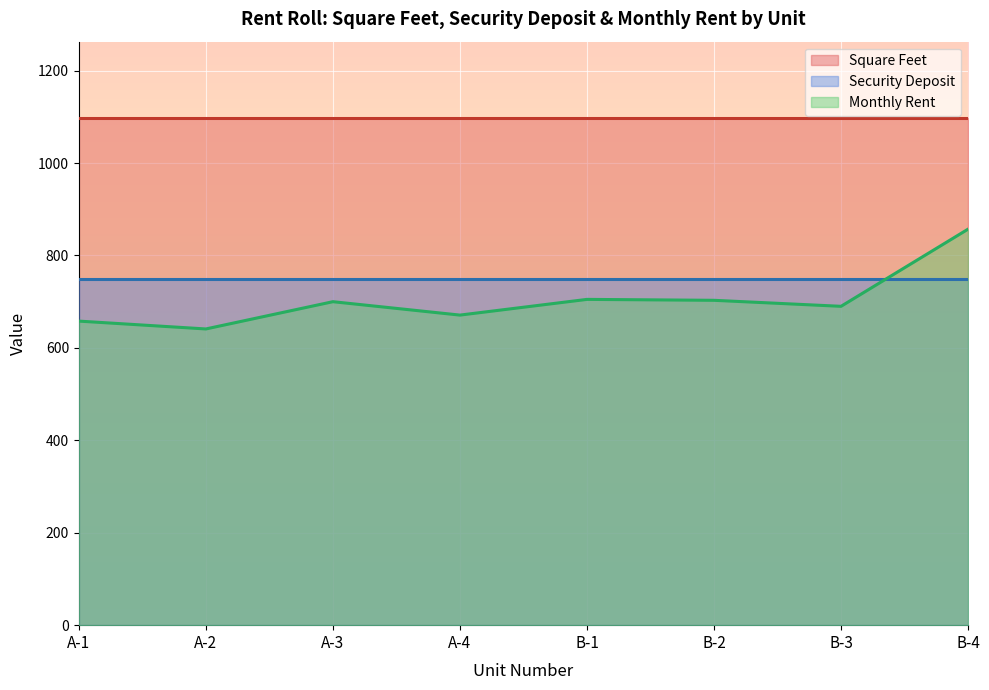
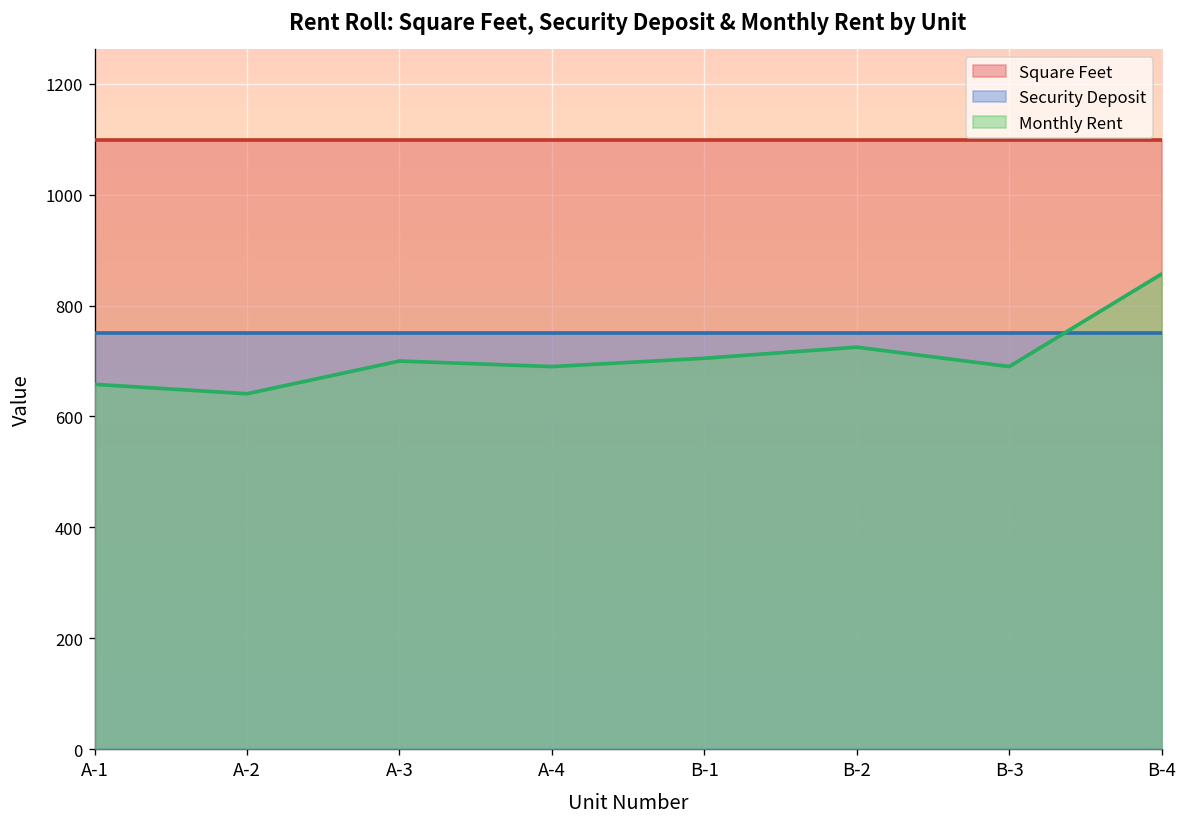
Monthly Rent, A-4: 670 -> 690
Monthly Rent, B-2: 700 -> 730
